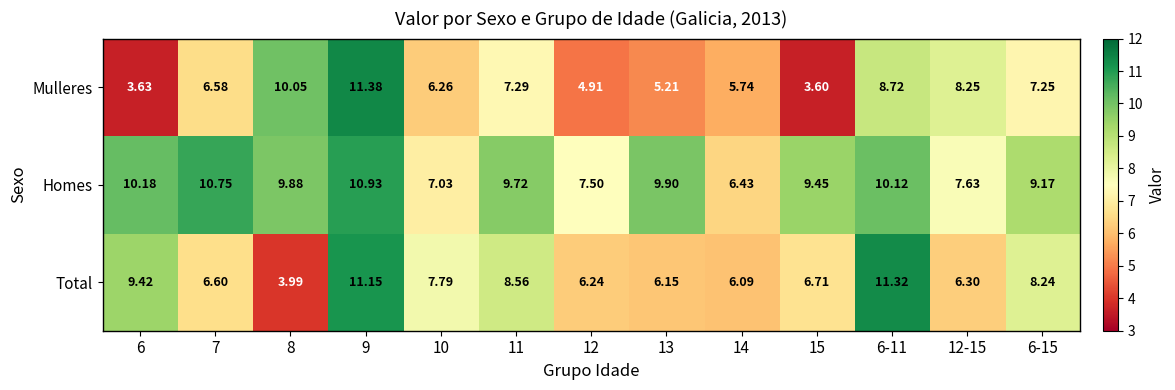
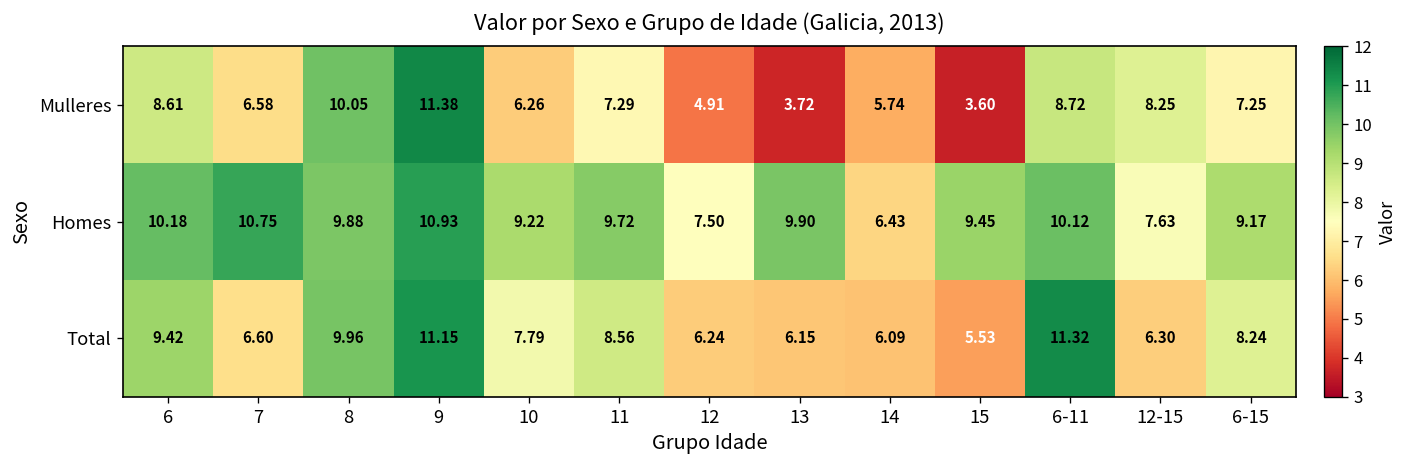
Mulleres, 6: 3.63 -> 8.61
Mulleres, 13: 5.21 -> 3.72
Homes, 10: 7.03 -> 9.22
Total, 8: 3.99 -> 9.96
Total, 15: 6.71 -> 5.53
